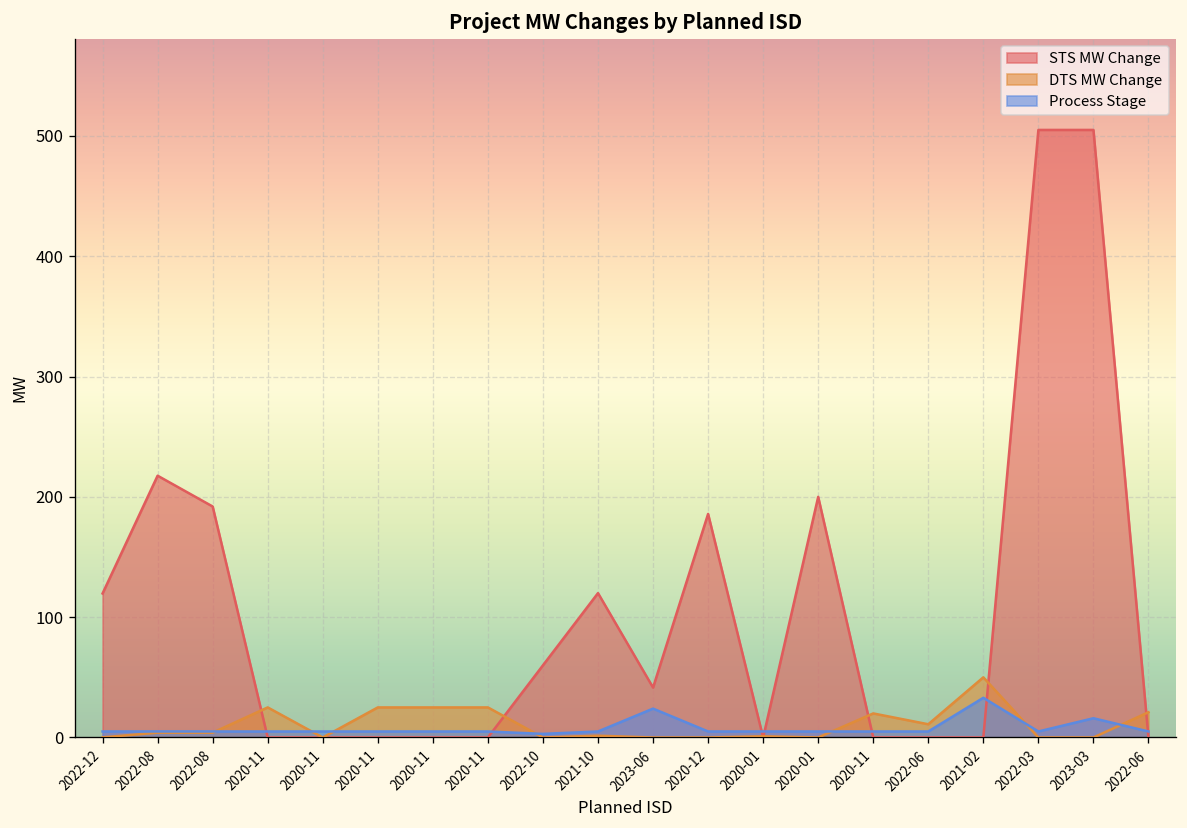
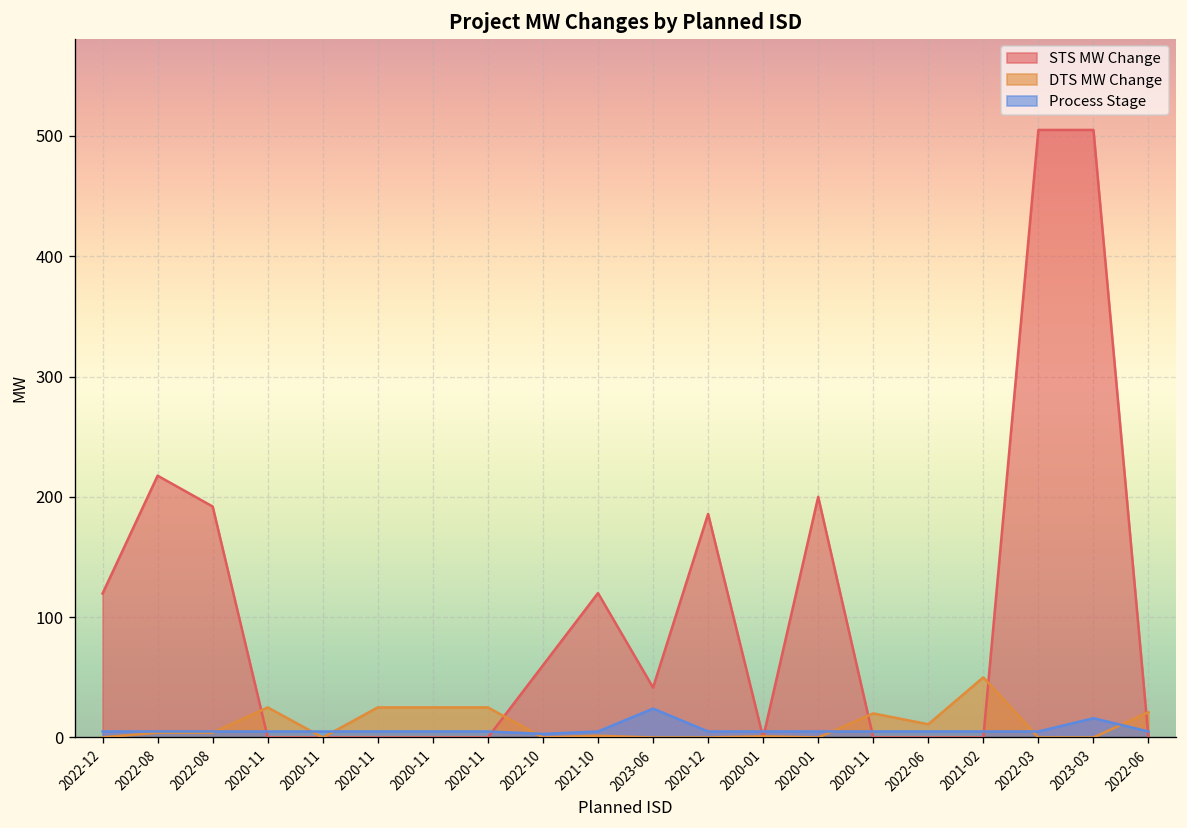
Process Stage, 2021-02: 33 -> 5
